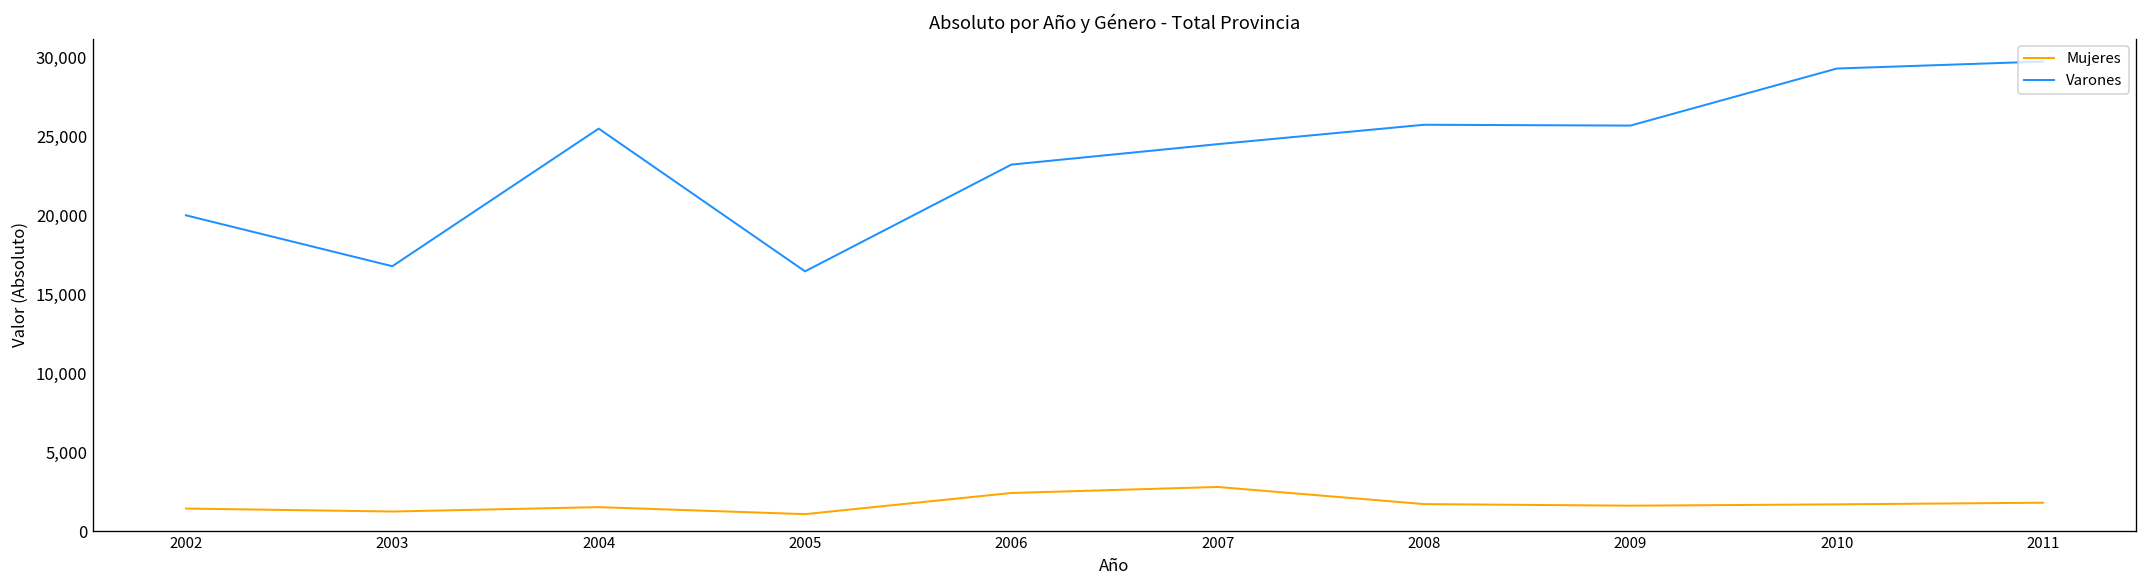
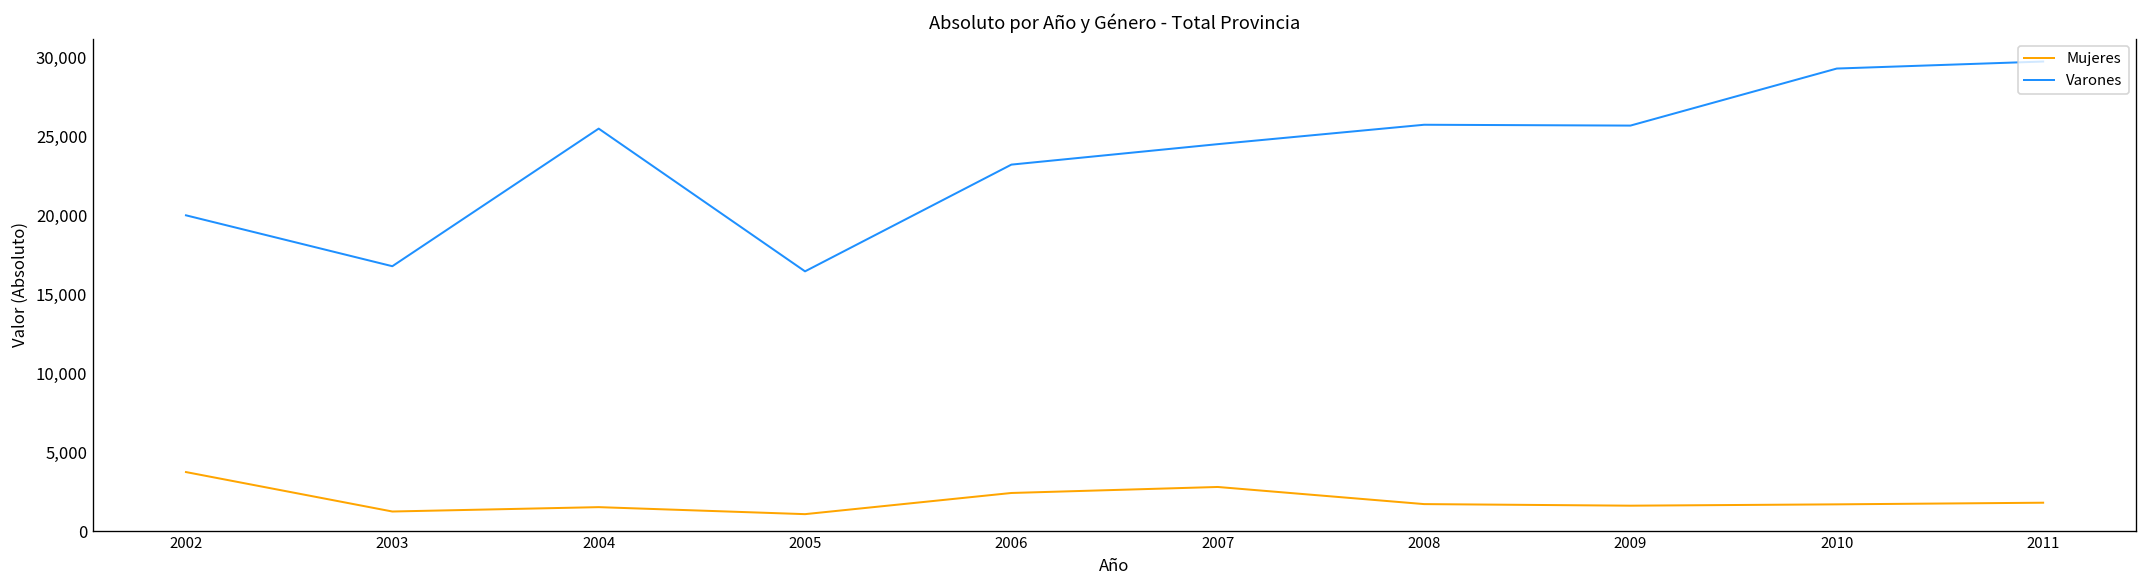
Mujeres, 2002: 1,400 -> 3,700
